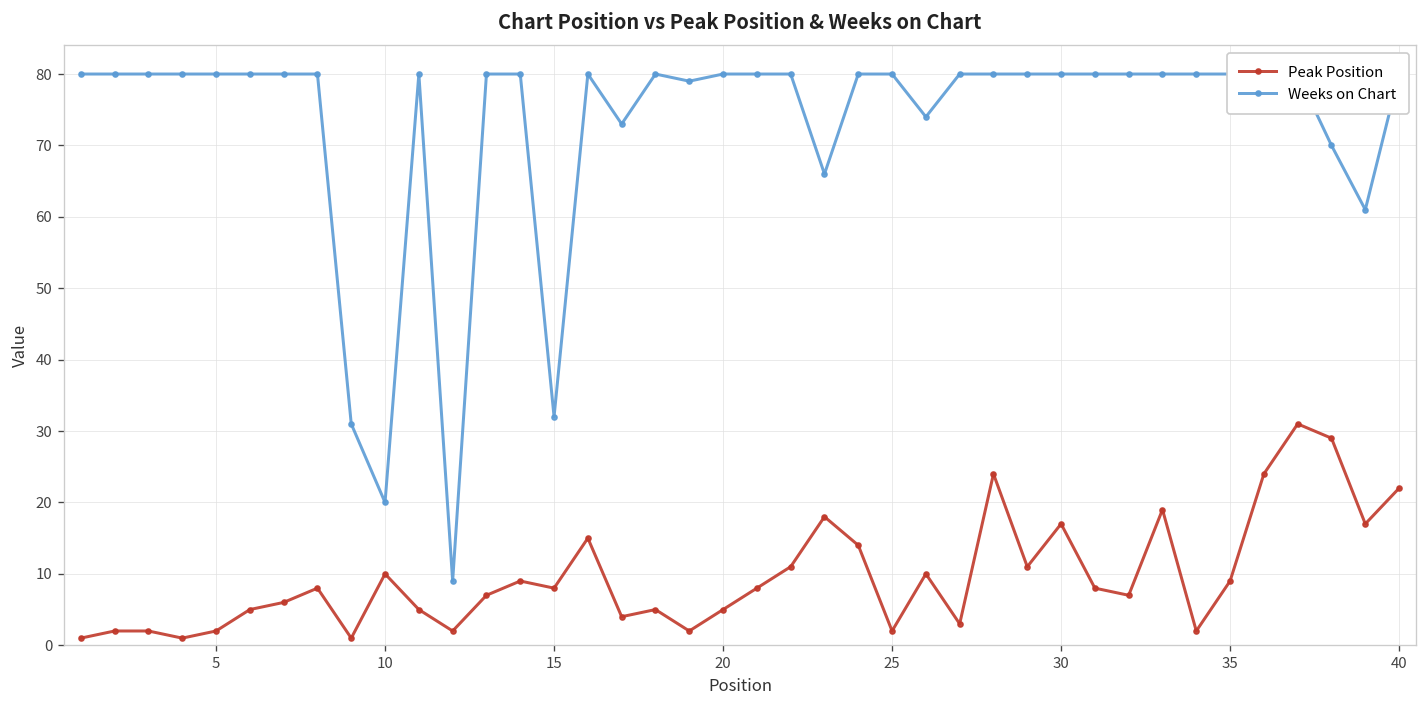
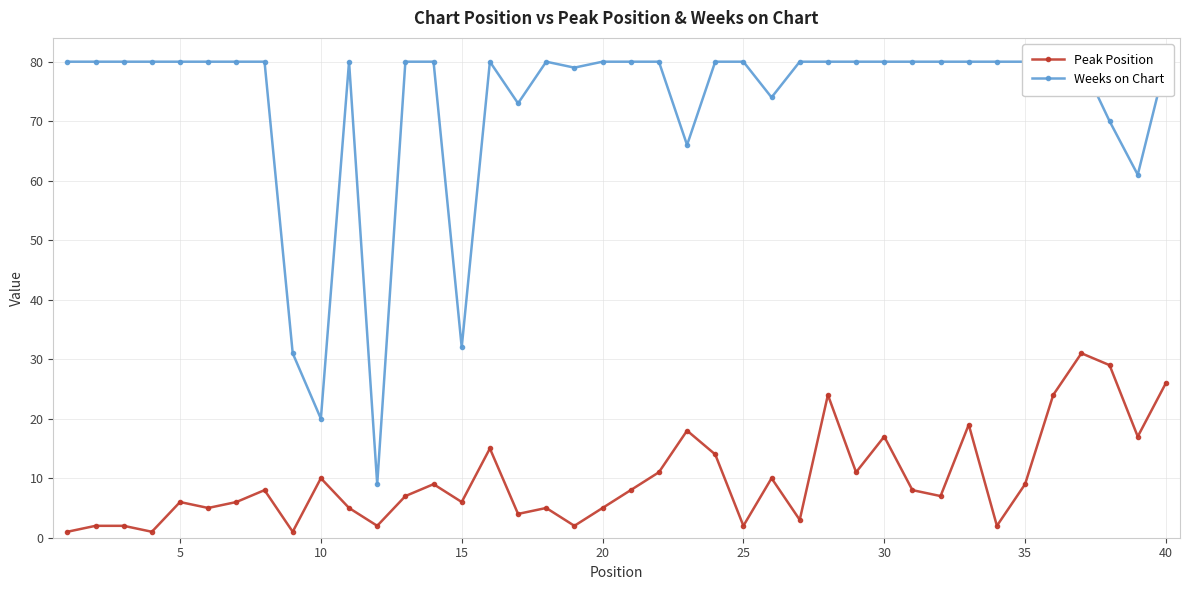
Peak Position, 5: 2 -> 6
Peak Position, 15: 8 -> 6
Peak Position, 40: 22 -> 26
